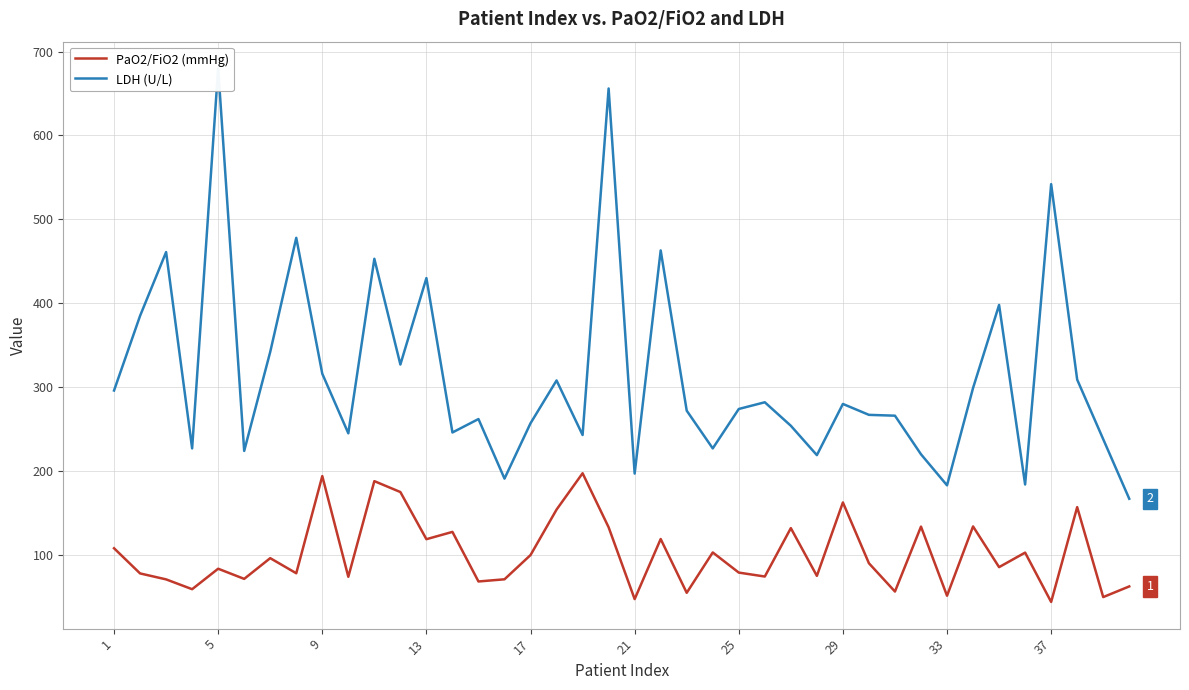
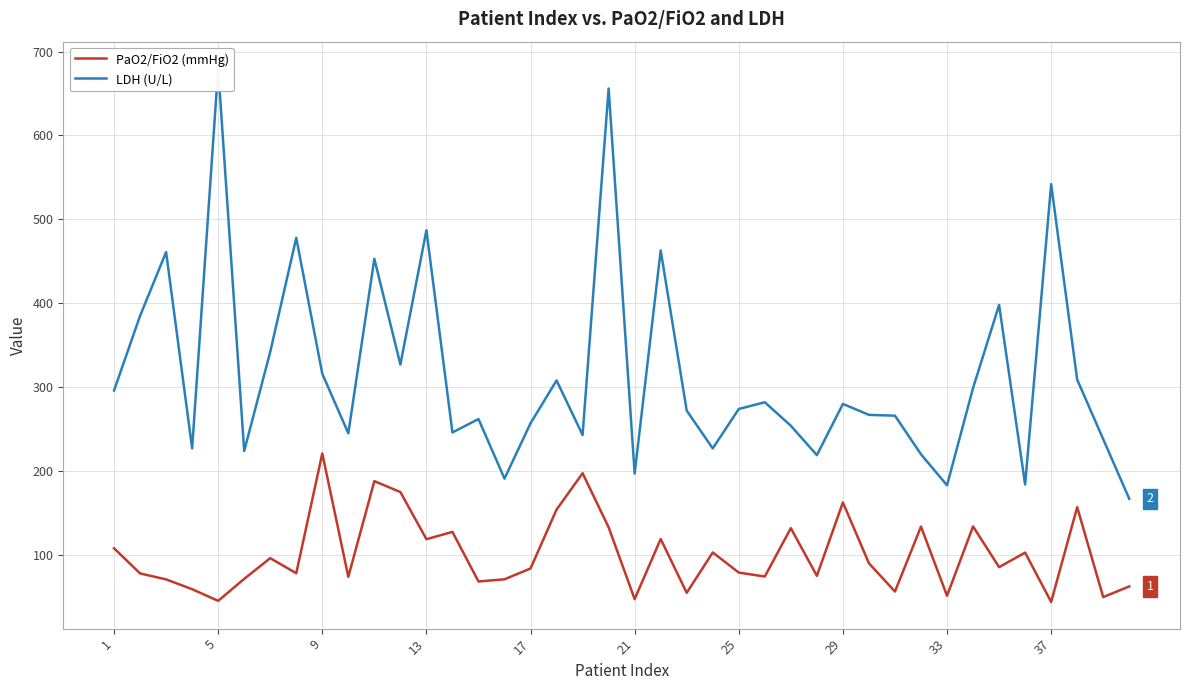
PaO2/FiO2 (mmHg), 5: 80 -> 50
PaO2/FiO2 (mmHg), 9: 190 -> 220
LDH (U/L), 13: 430 -> 490
PaO2/FiO2 (mmHg), 17: 100 -> 80
